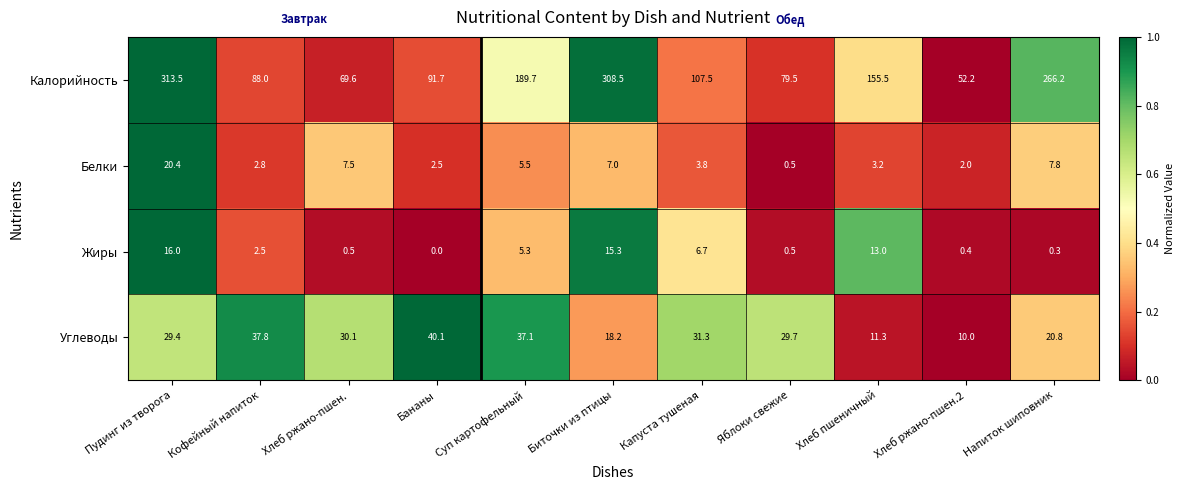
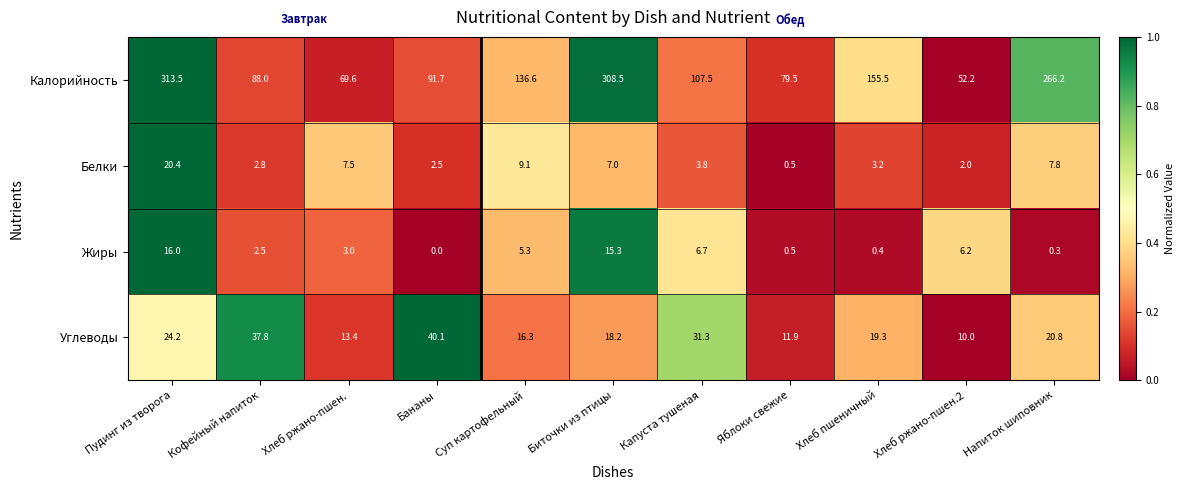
Калорийность, Суп картофельный: 189.7 -> 136.6
Белки, Суп картофельный: 5.5 -> 9.1
Жиры, Хлеб ржано-пшен.: 0.5 -> 3.0
Жиры, Хлеб пшеничный: 13.0 -> 0.4
Жиры, Хлеб ржано-пшен.2: 0.4 -> 6.2
Углеводы, Пудинг из творога: 29.4 -> 24.2
Углеводы, Хлеб ржано-пшен.: 30.1 -> 13.4
Углеводы, Суп картофельный: 37.1 -> 16.3
Углеводы, Яблоки свежие: 29.7 -> 11.9
Углеводы, Хлеб пшеничный: 11.3 -> 19.3
